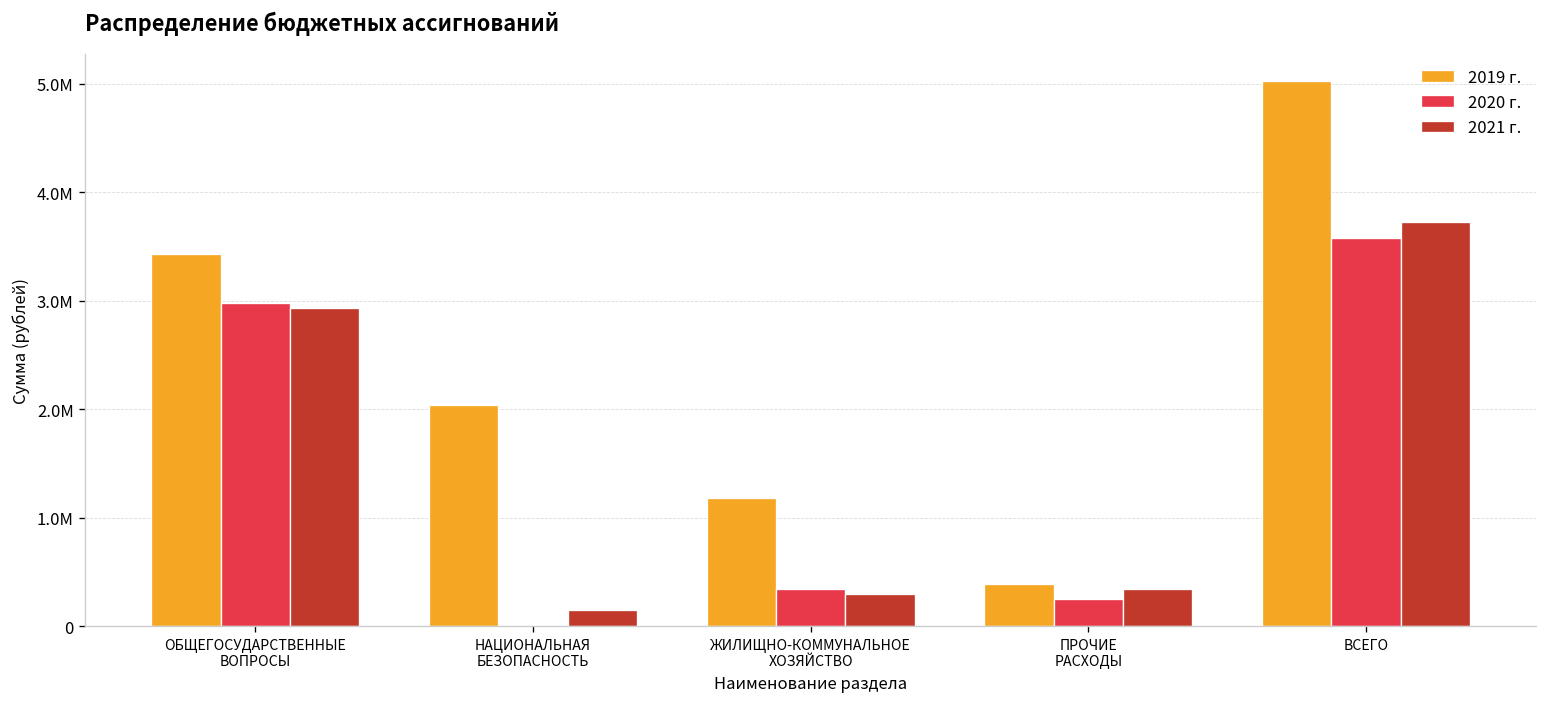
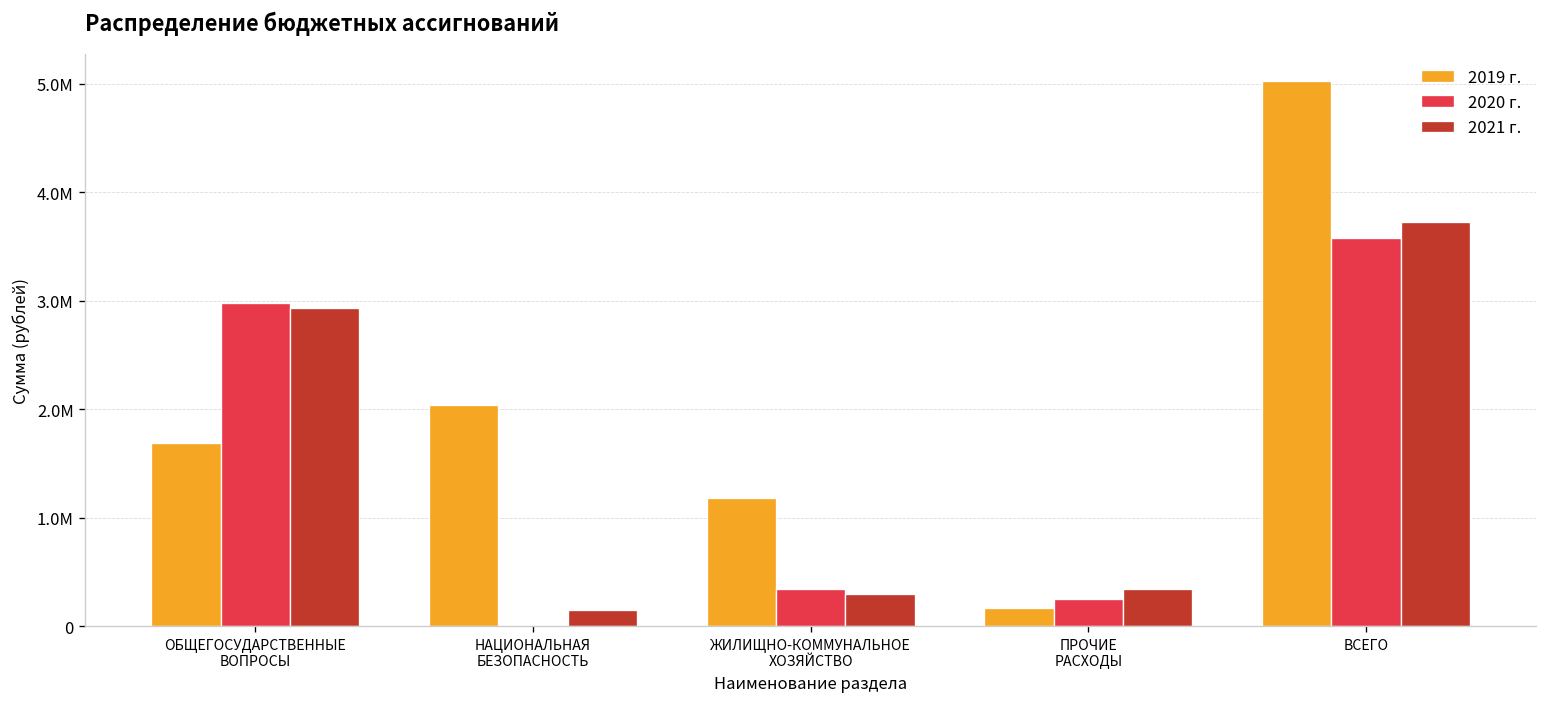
2019 г., ОБЩЕГОСУДАРСТВЕННЫЕ ВОПРОСЫ: 3400000 -> 1700000
2019 г., ПРОЧИЕ РАСХОДЫ: 400000 -> 200000
